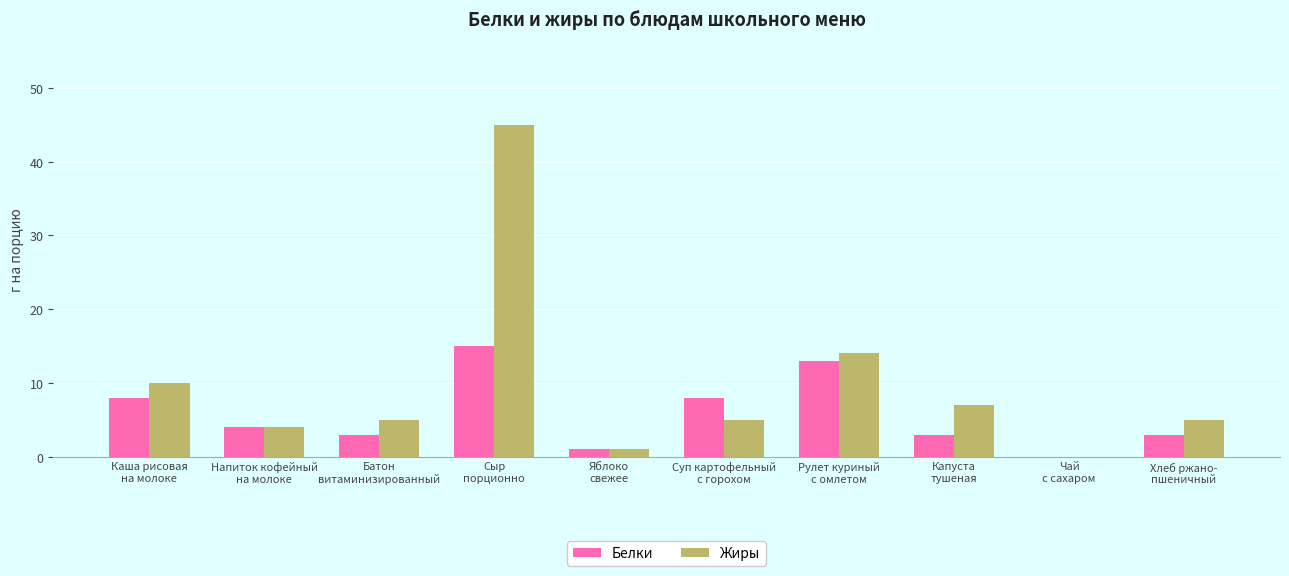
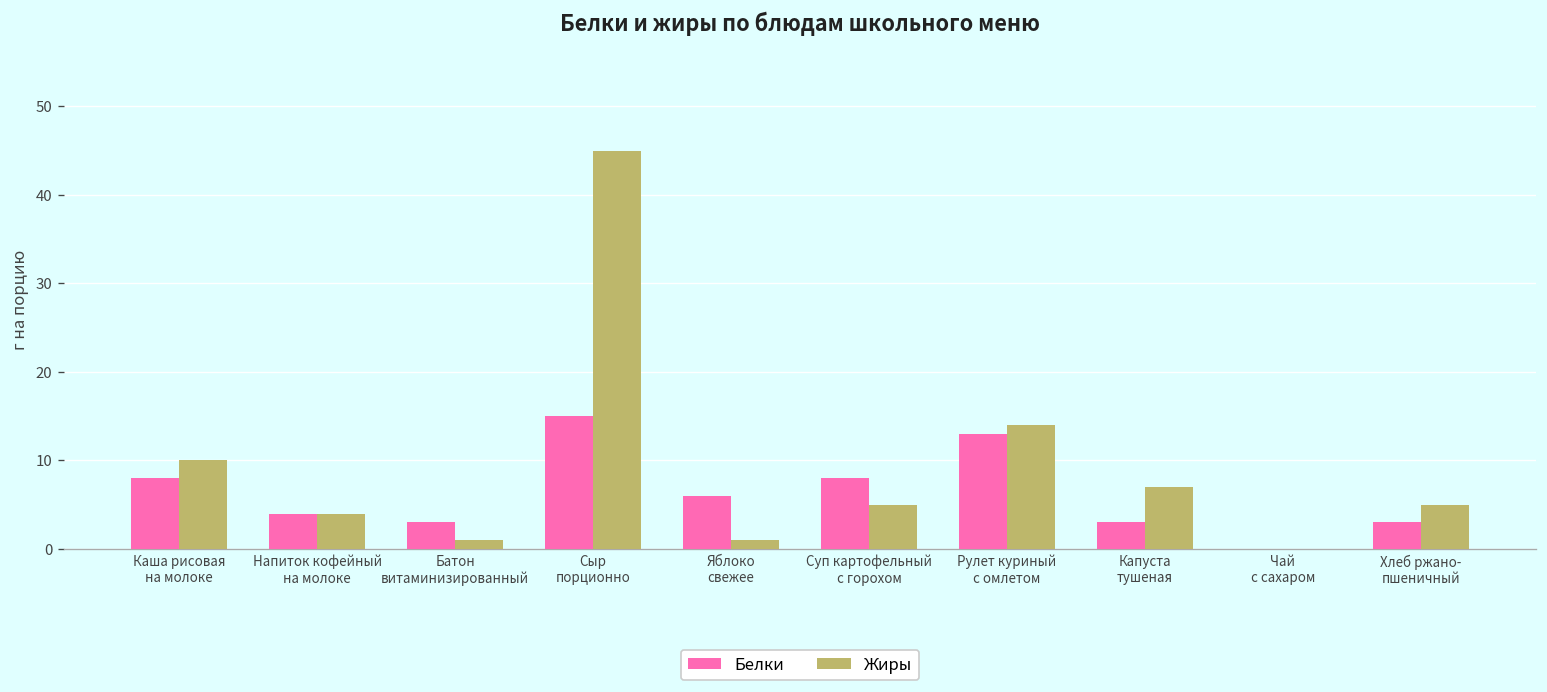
Жиры, Батон витаминизированный: 5 -> 1
Белки, Яблоко свежее: 1 -> 6
